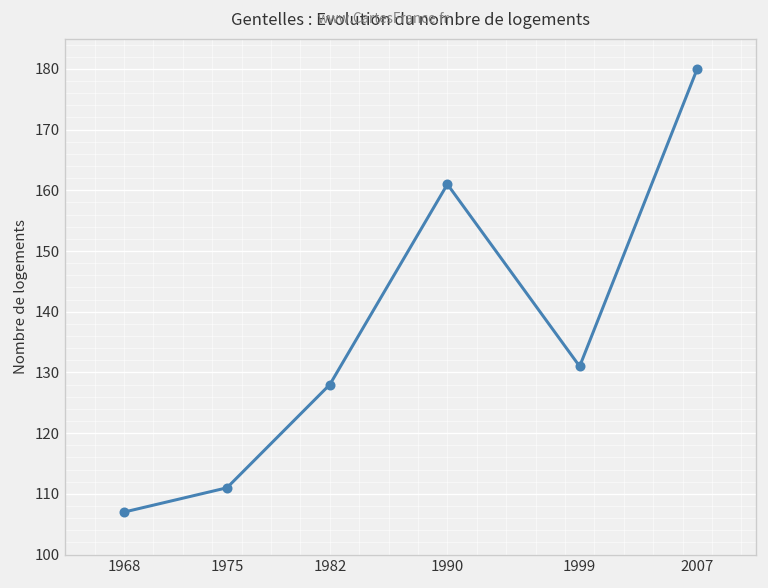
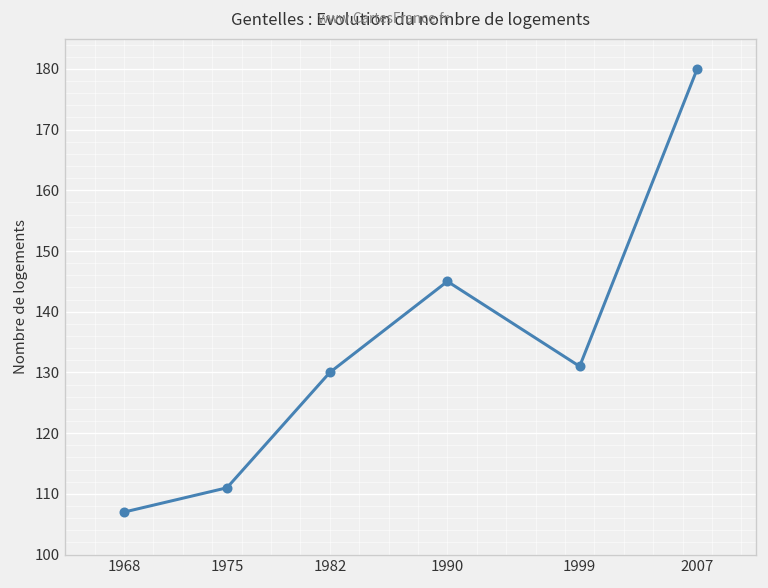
1982: 128 -> 130
1990: 161 -> 145
